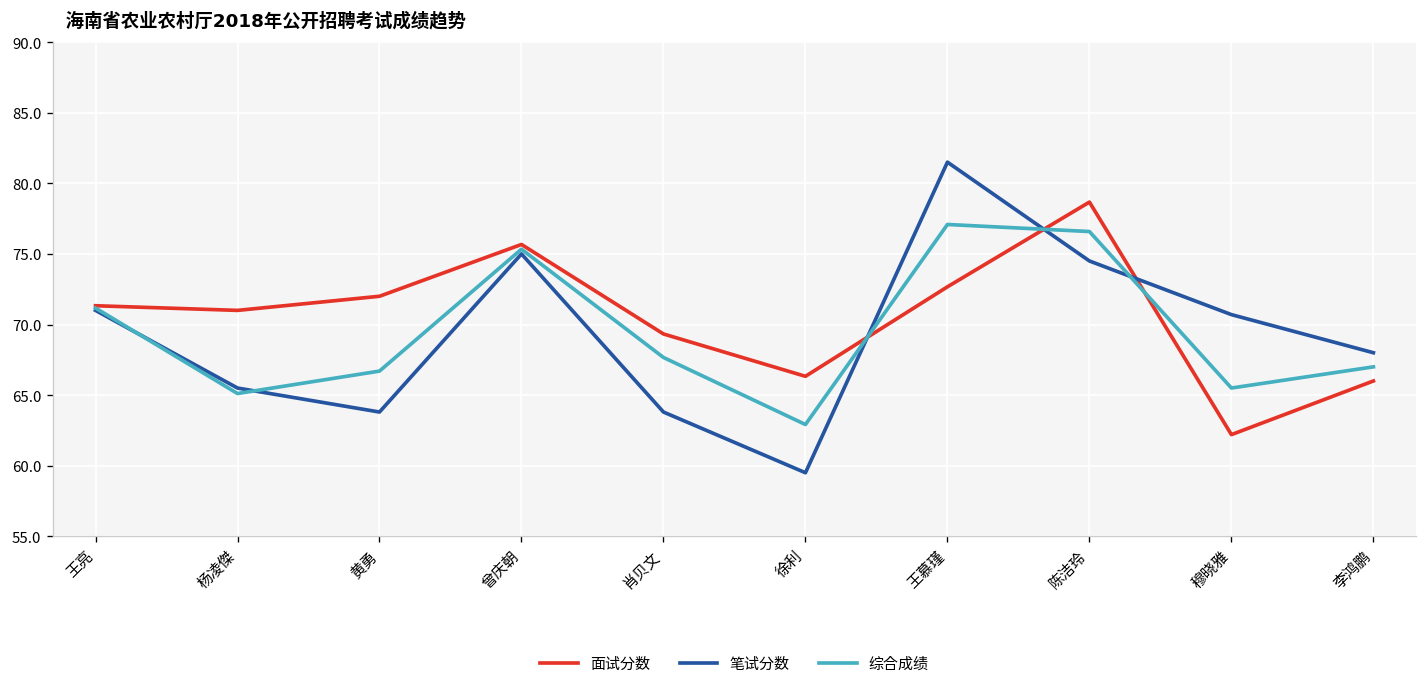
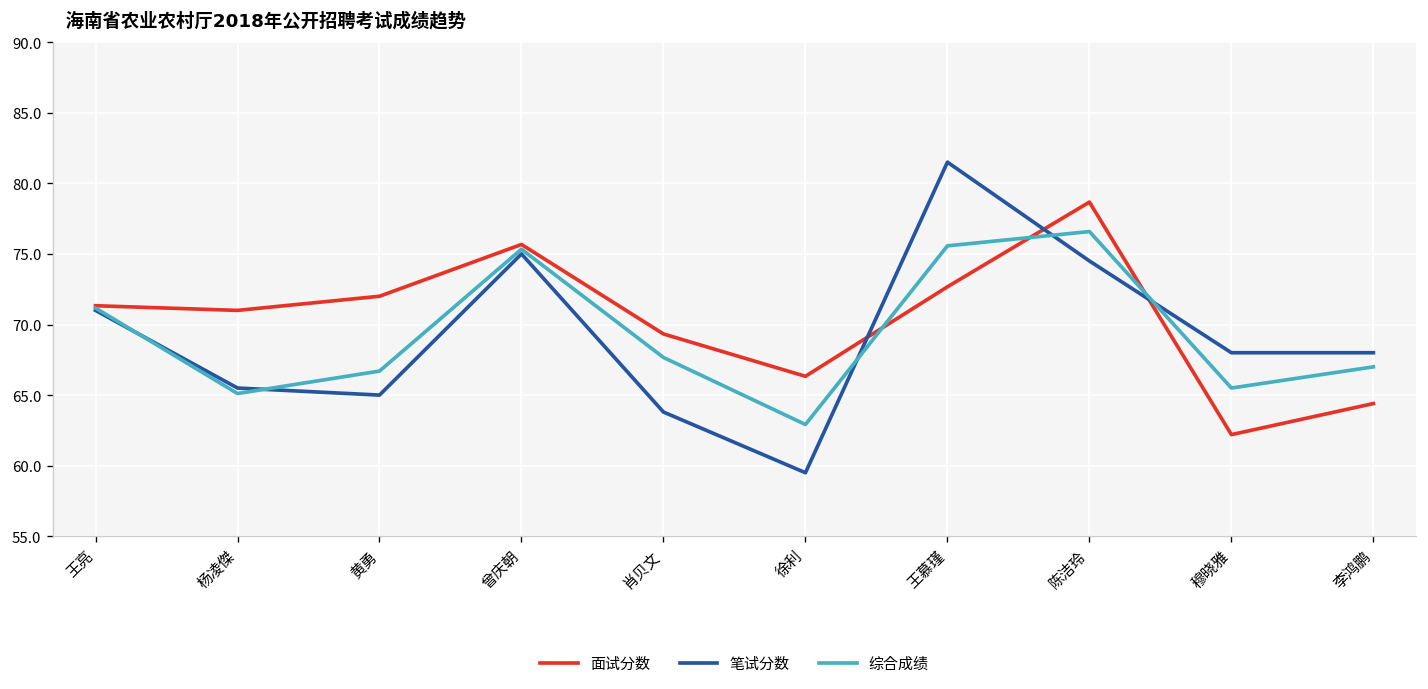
笔试分数, 黄勇: 63.8 -> 65.0
综合成绩, 王慕瑾: 77.1 -> 75.6
笔试分数, 穆晓雅: 70.7 -> 68.0
面试分数, 李鸿鹏: 66.0 -> 64.4
